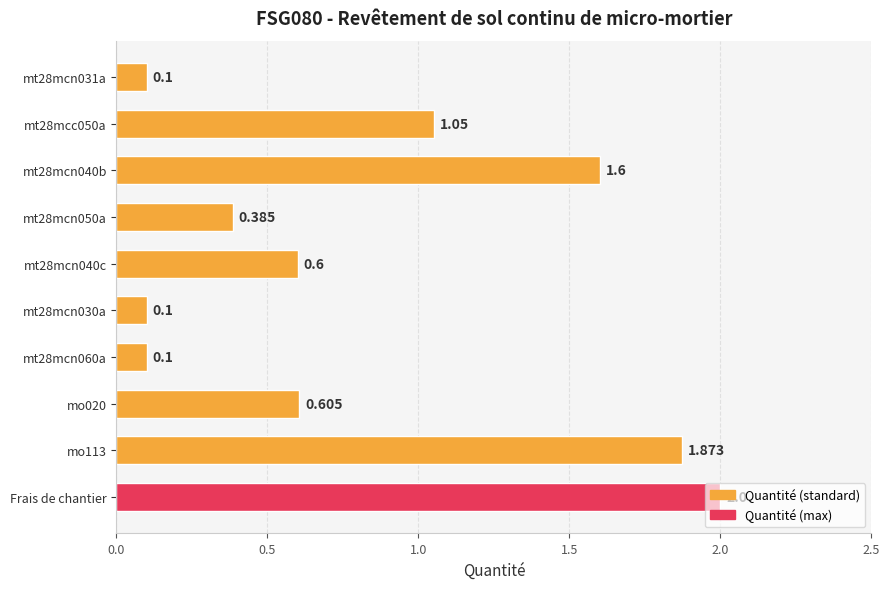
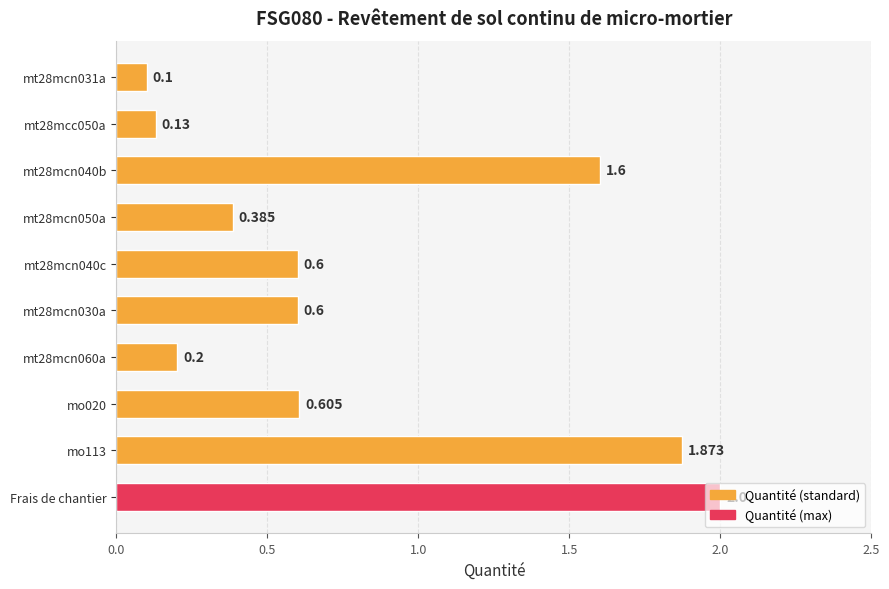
mt28mcc050a: 1.05 -> 0.13
mt28mcn030a: 0.1 -> 0.6
mt28mcn060a: 0.1 -> 0.2
